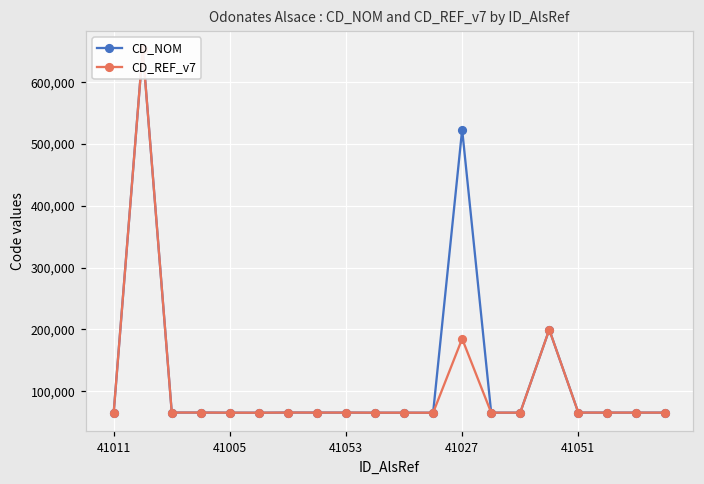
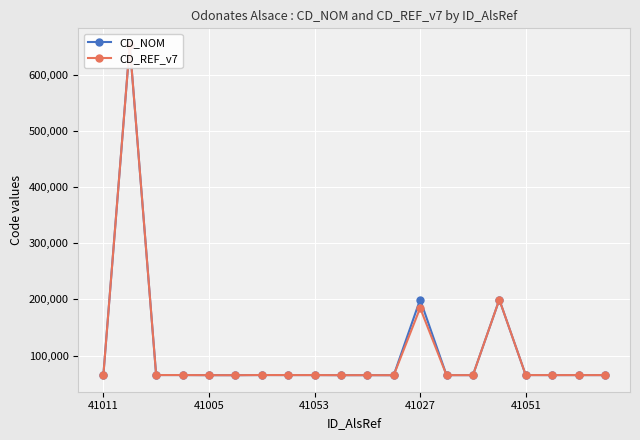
CD_NOM, 41027: 520,000 -> 200,000
